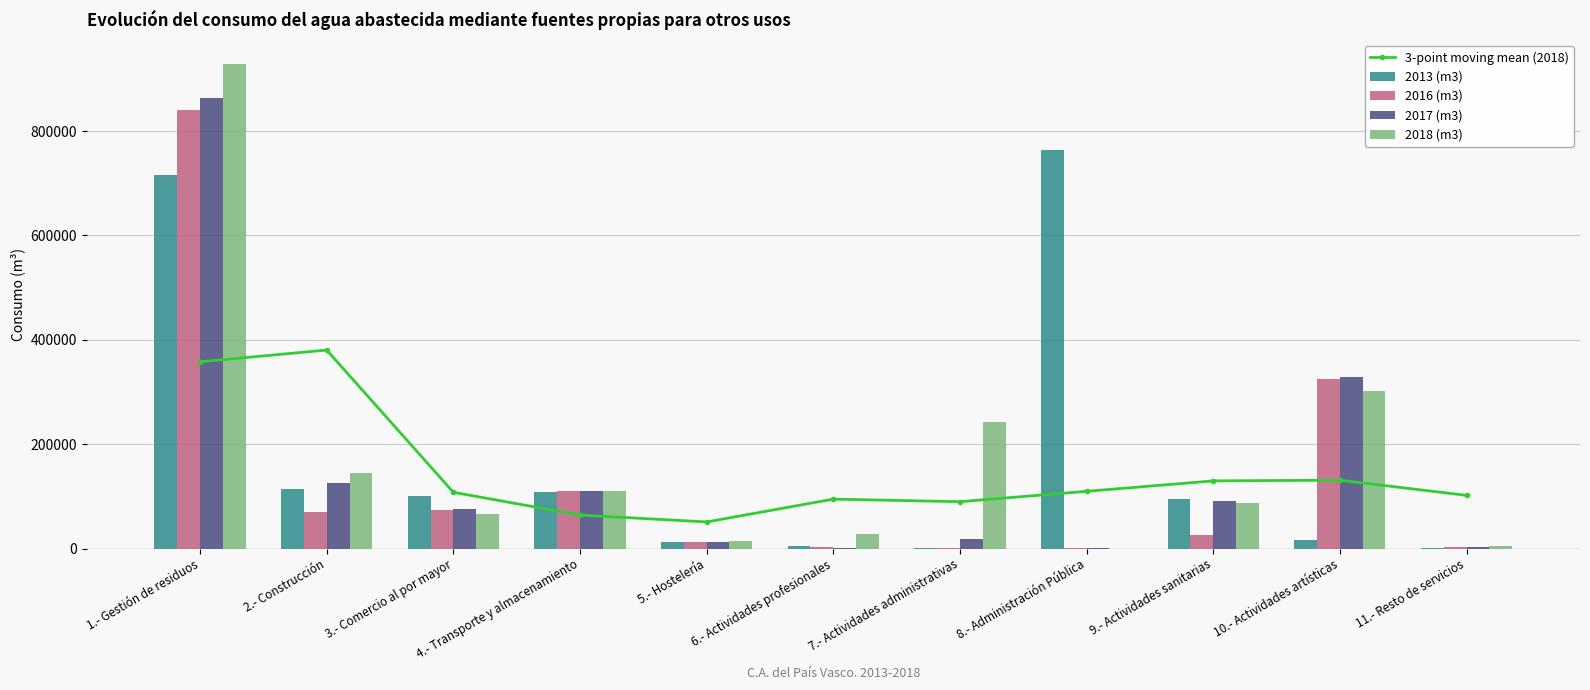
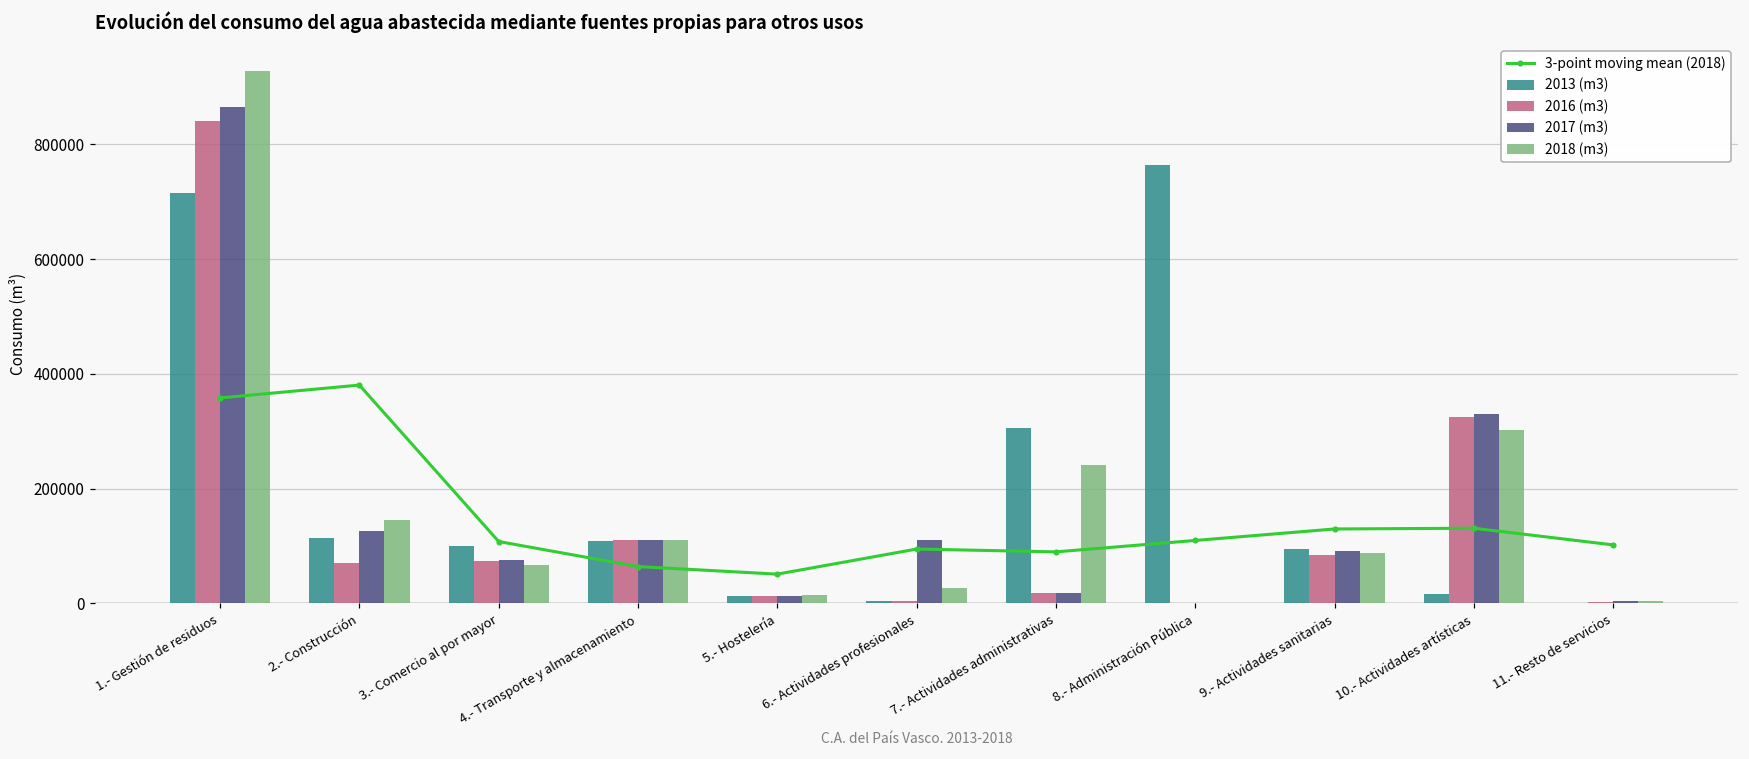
2017 (m3), 6.- Actividades profesionales: 0 -> 110000
2013 (m3), 7.- Actividades administrativas: 0 -> 310000
2016 (m3), 7.- Actividades administrativas: 0 -> 20000
2016 (m3), 9.- Actividades sanitarias: 30000 -> 80000
